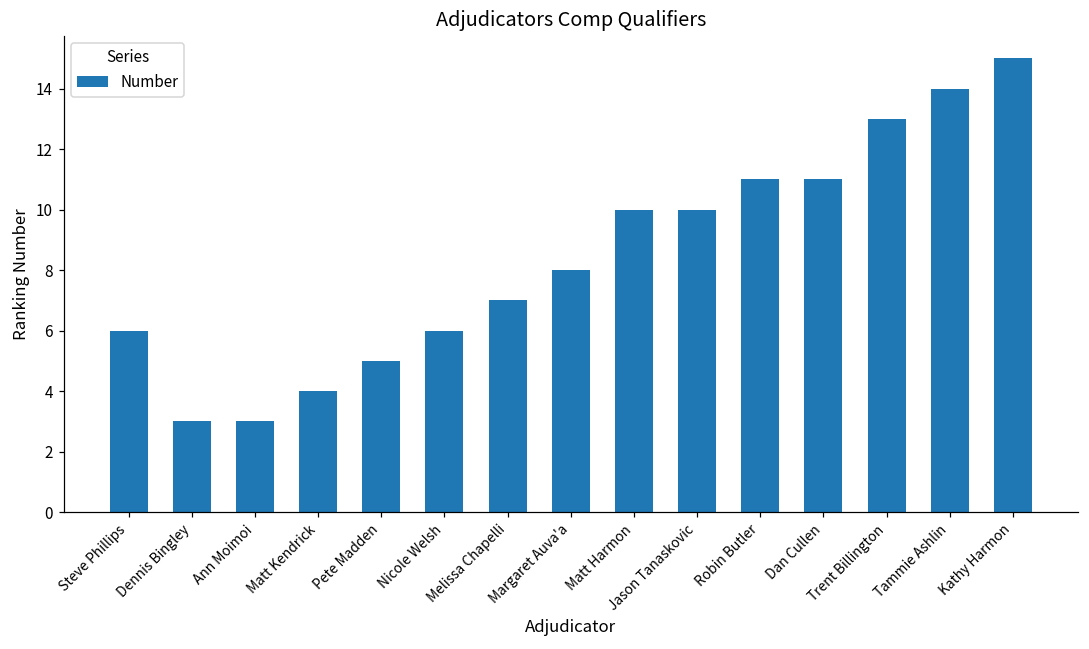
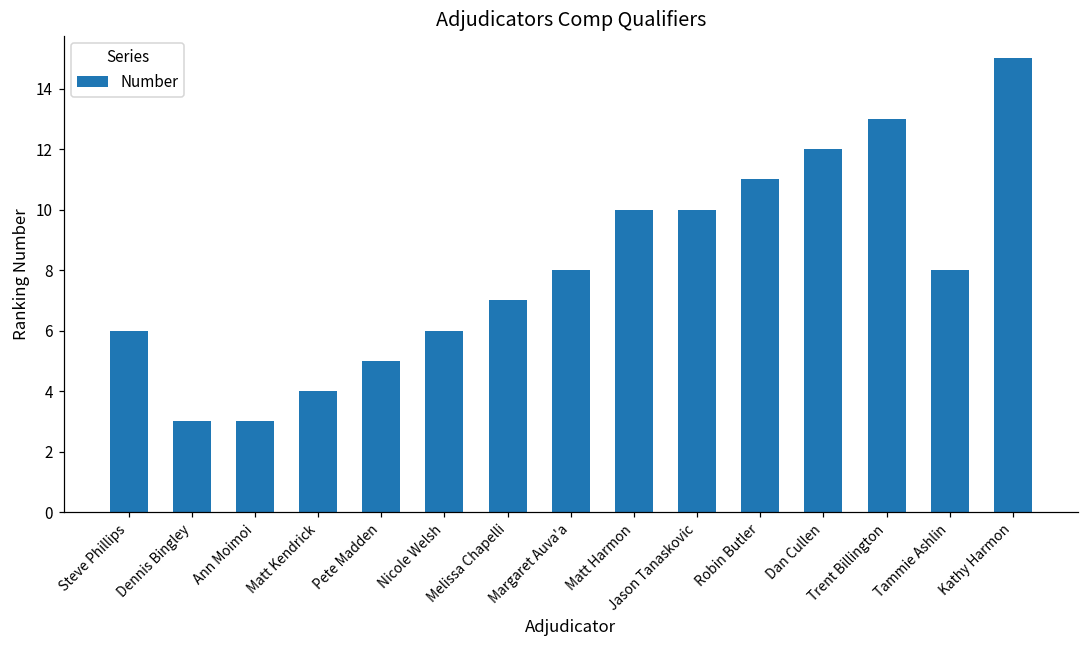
Dan Cullen: 11 -> 12
Tammie Ashlin: 14 -> 8
